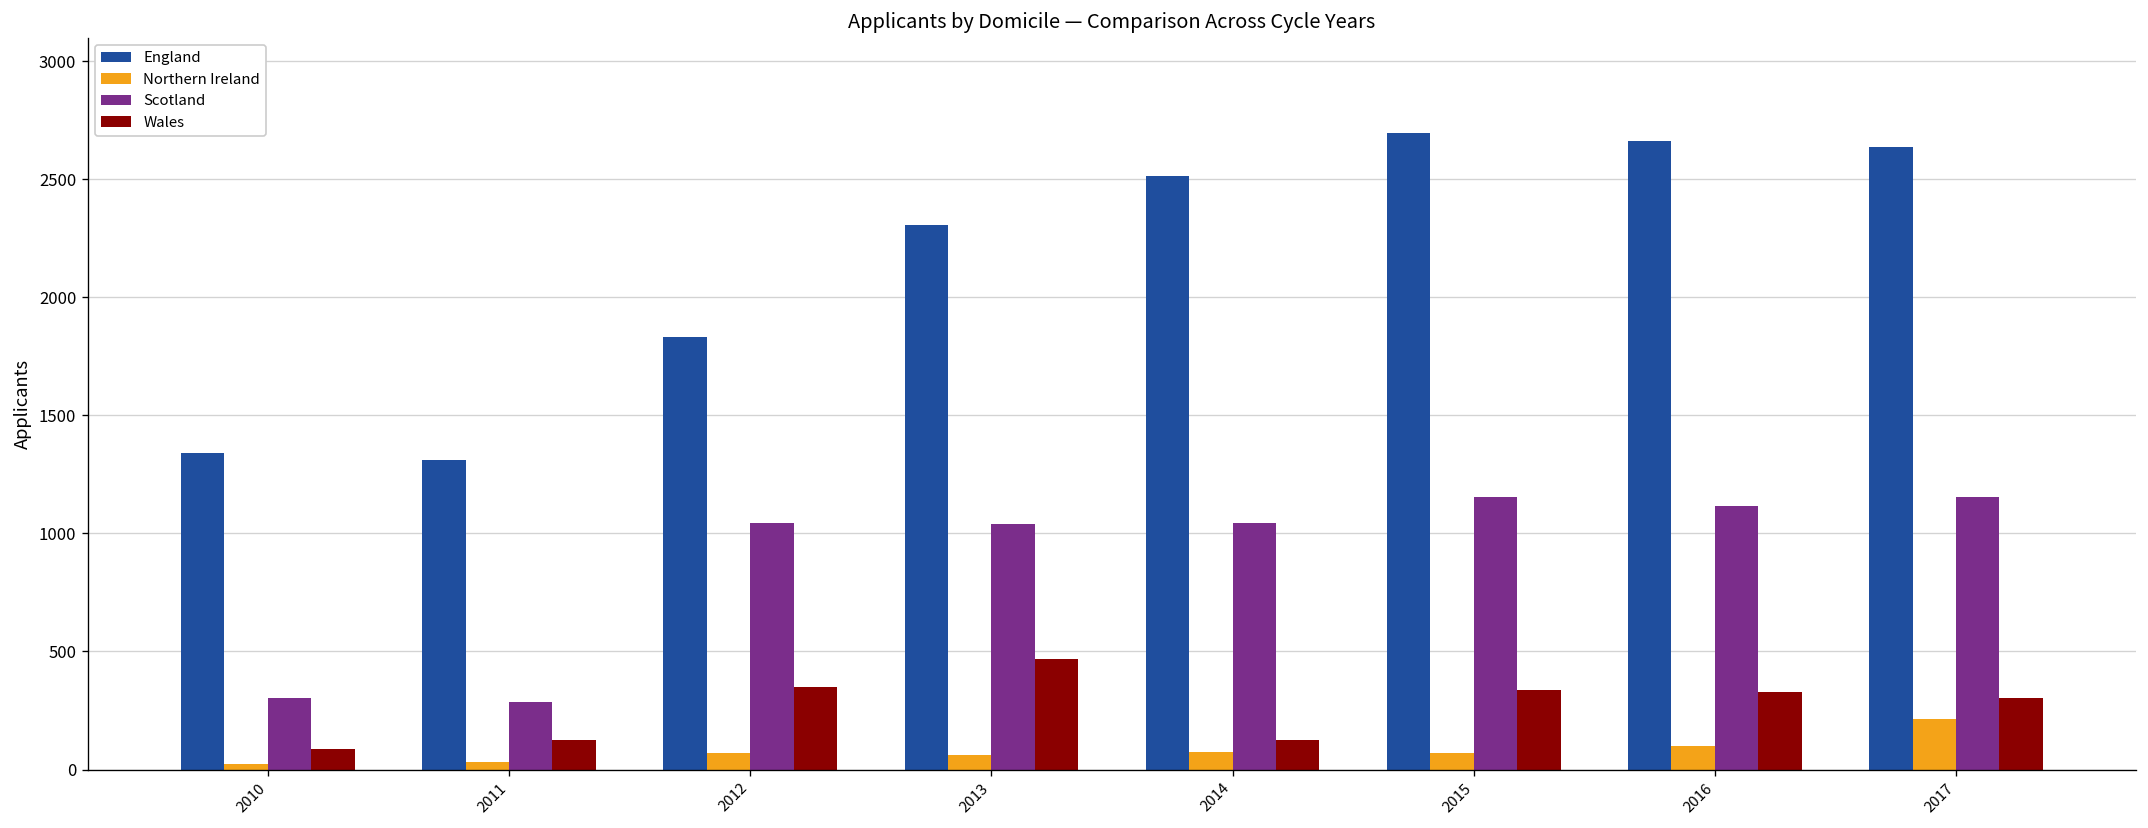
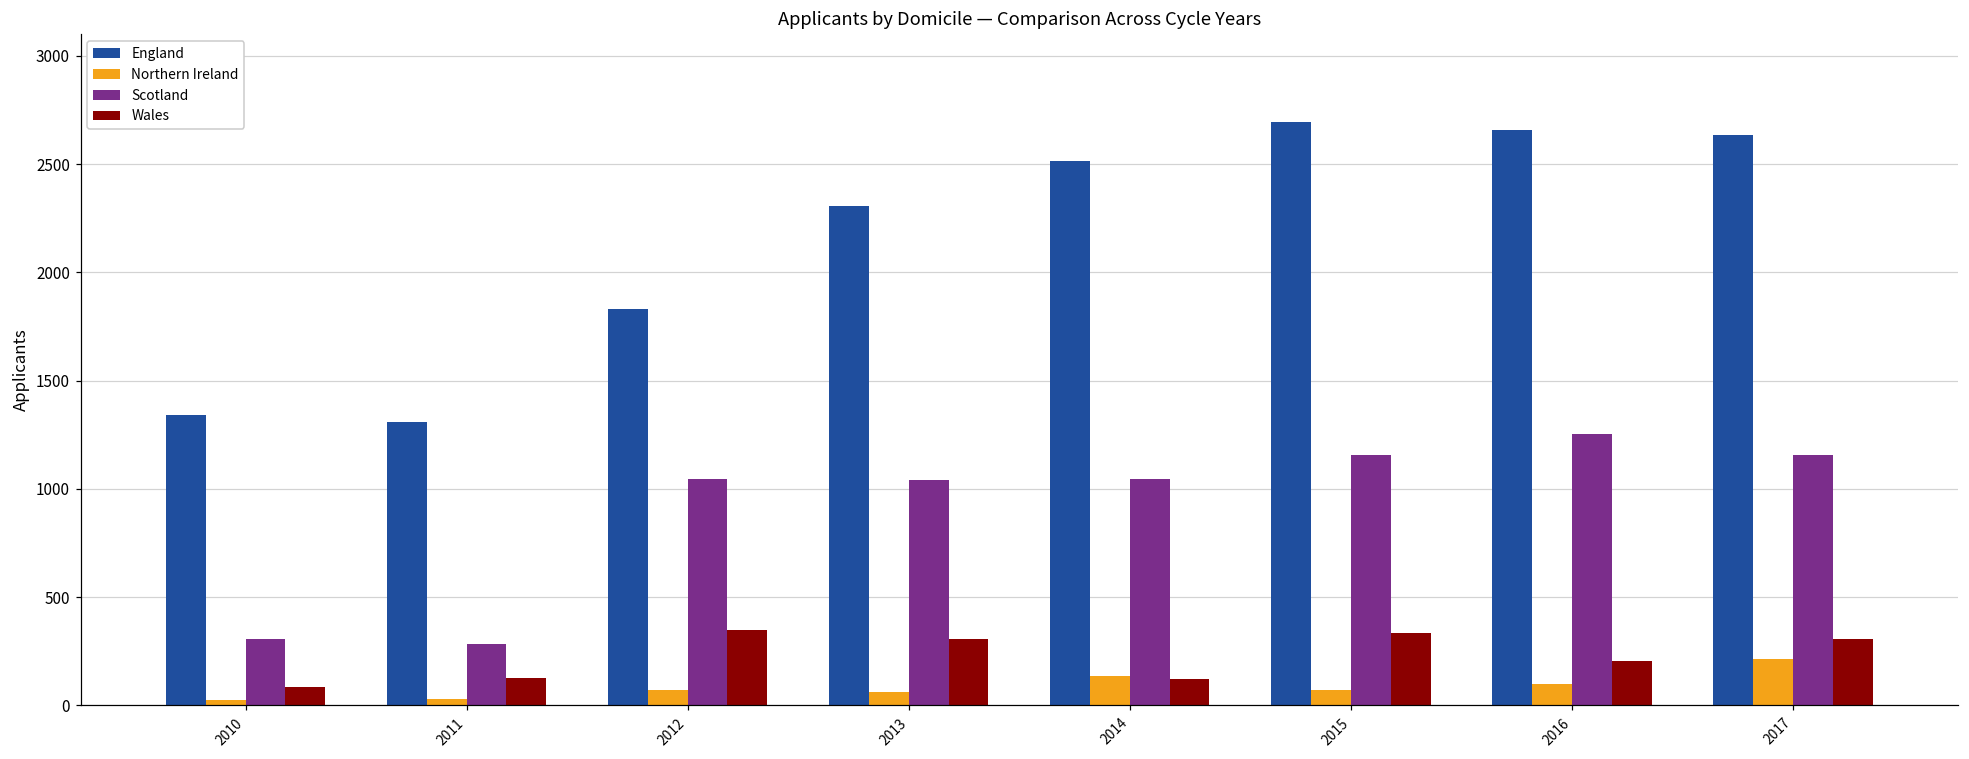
Wales, 2013: 470 -> 310
Northern Ireland, 2014: 80 -> 140
Scotland, 2016: 1110 -> 1260
Wales, 2016: 330 -> 210
